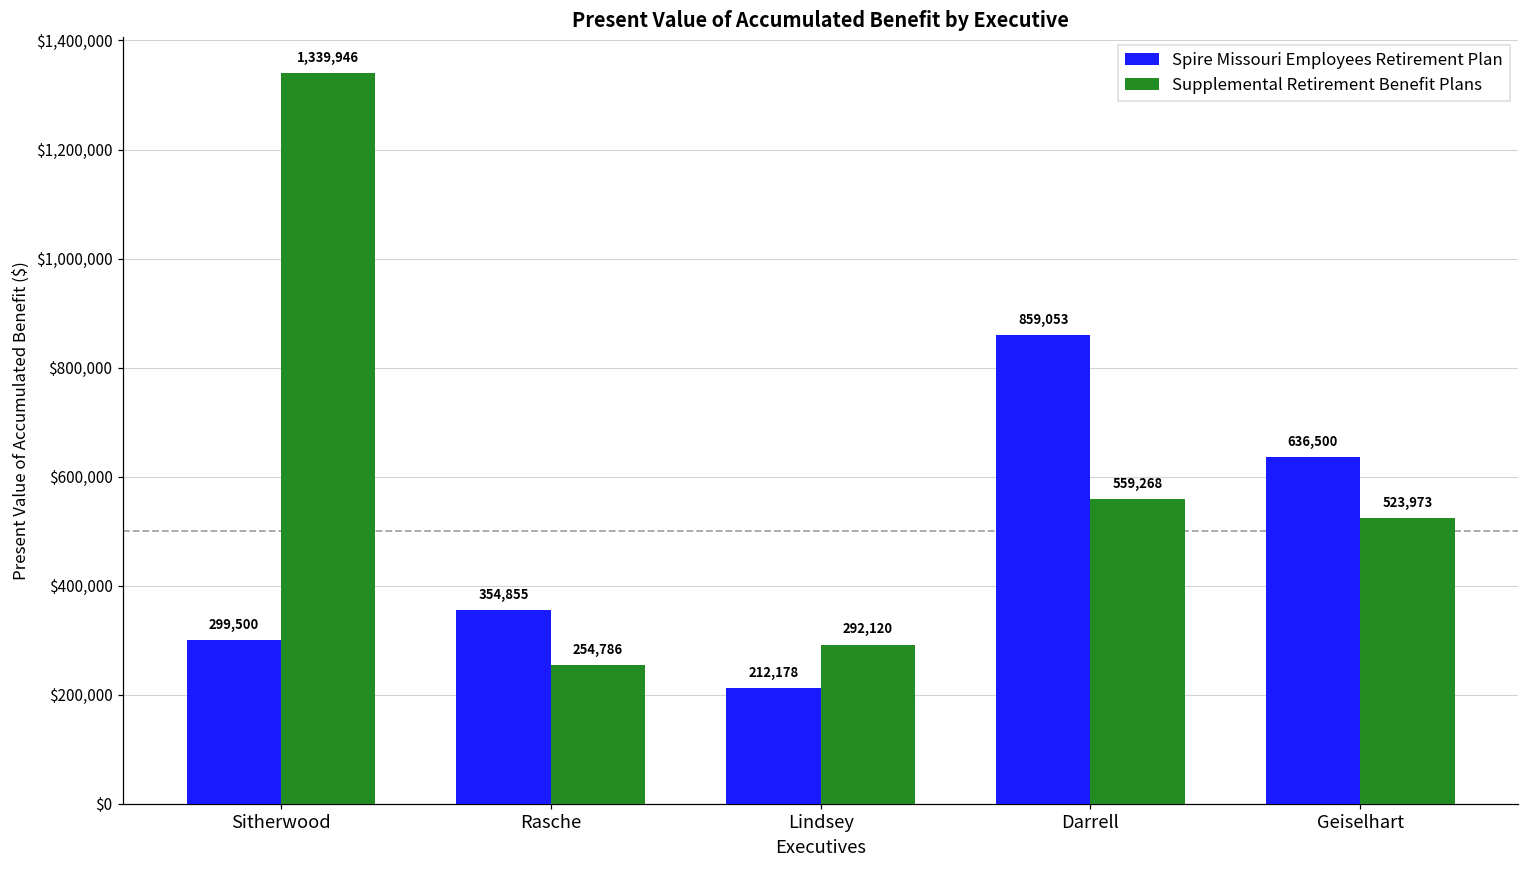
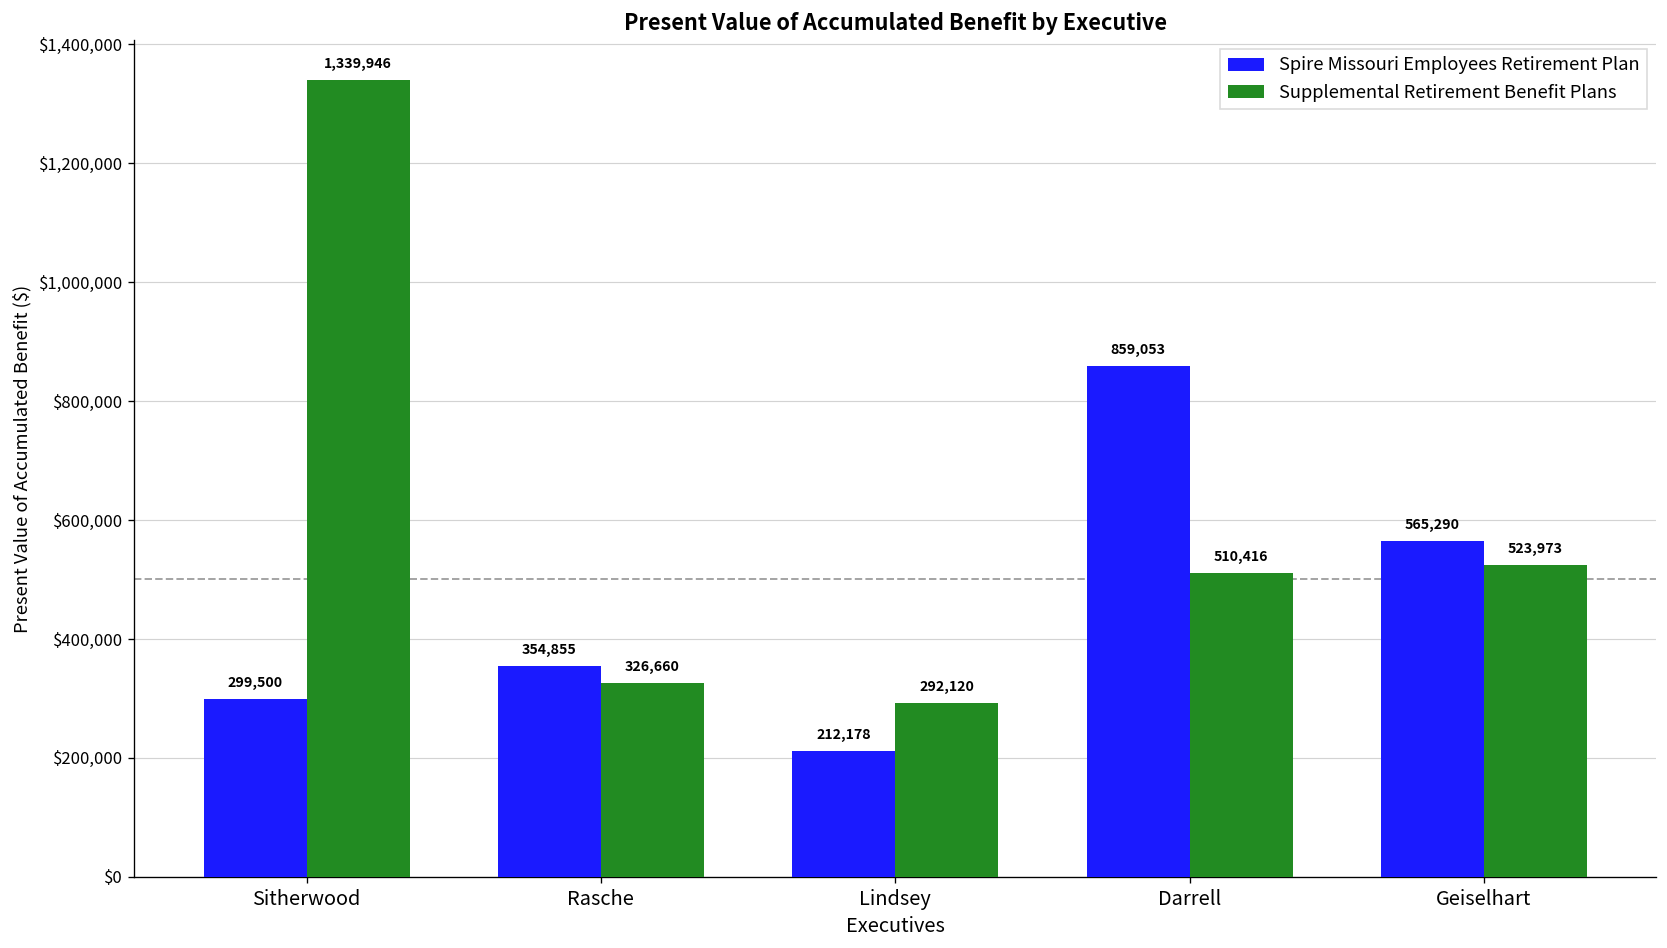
Supplemental Retirement Benefit Plans, Rasche: 254,786 -> 326,660
Supplemental Retirement Benefit Plans, Darrell: 559,268 -> 510,416
Spire Missouri Employees Retirement Plan, Geiselhart: 636,500 -> 565,290
